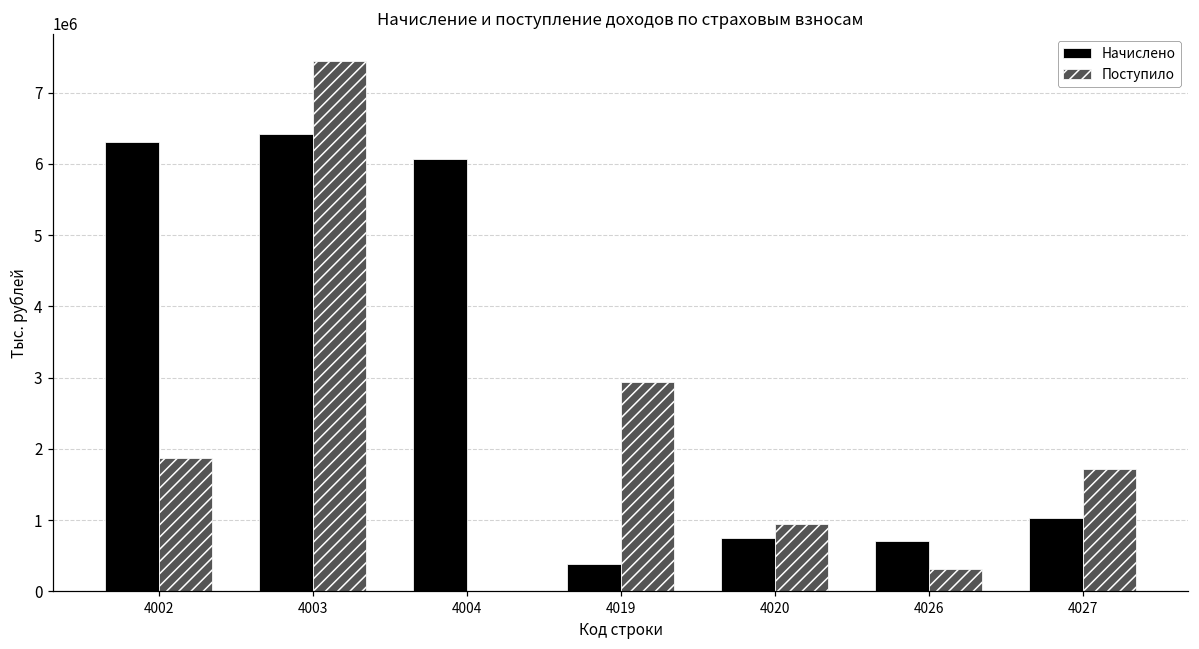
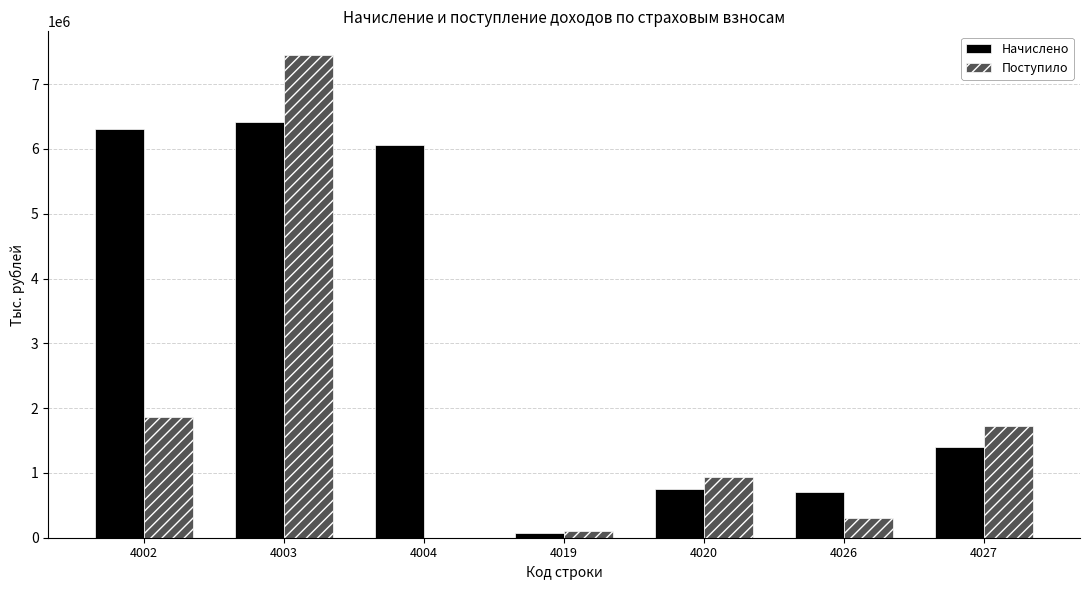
Начислено, 4019: 400000 -> 100000
Поступило, 4019: 2900000 -> 100000
Начислено, 4027: 1000000 -> 1400000
